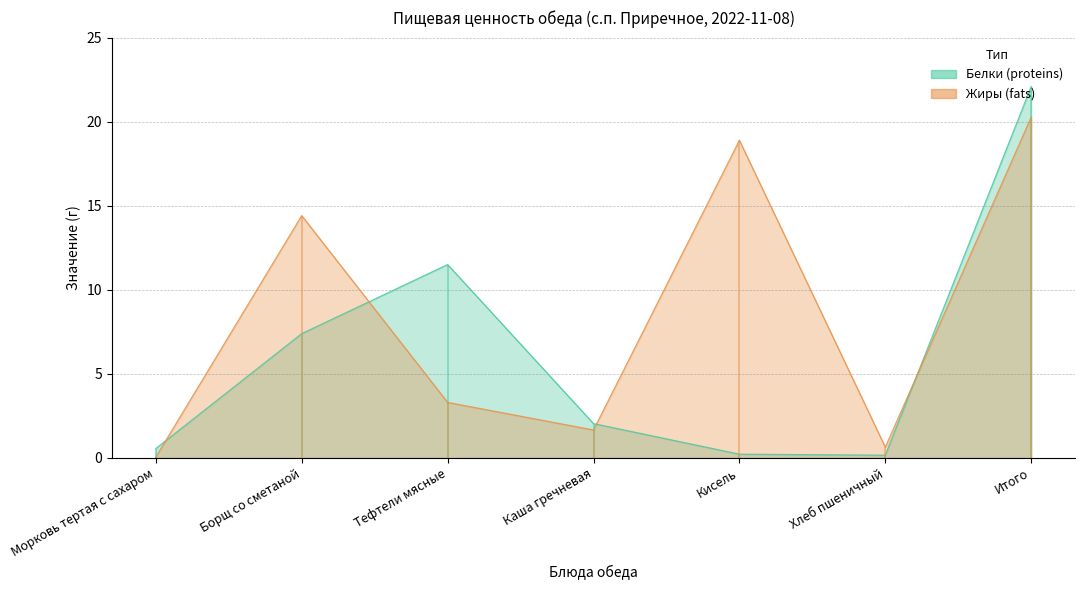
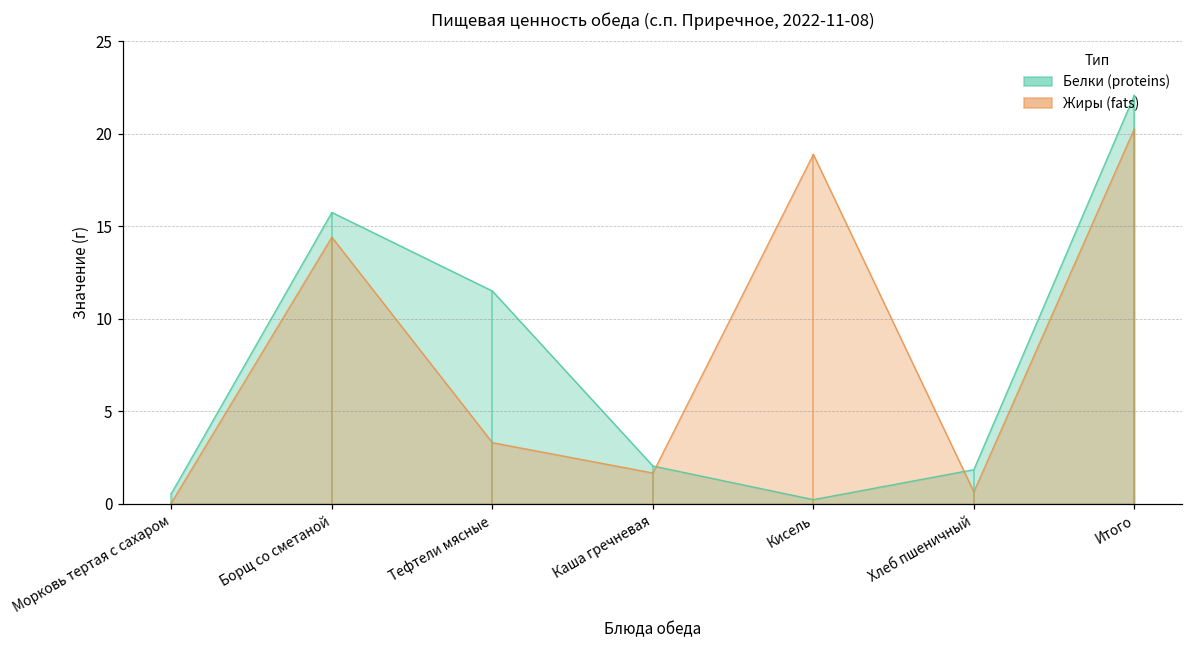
Белки (proteins), Борщ со сметаной: 7.4 -> 15.8
Белки (proteins), Хлеб пшеничный: 0.2 -> 1.8
